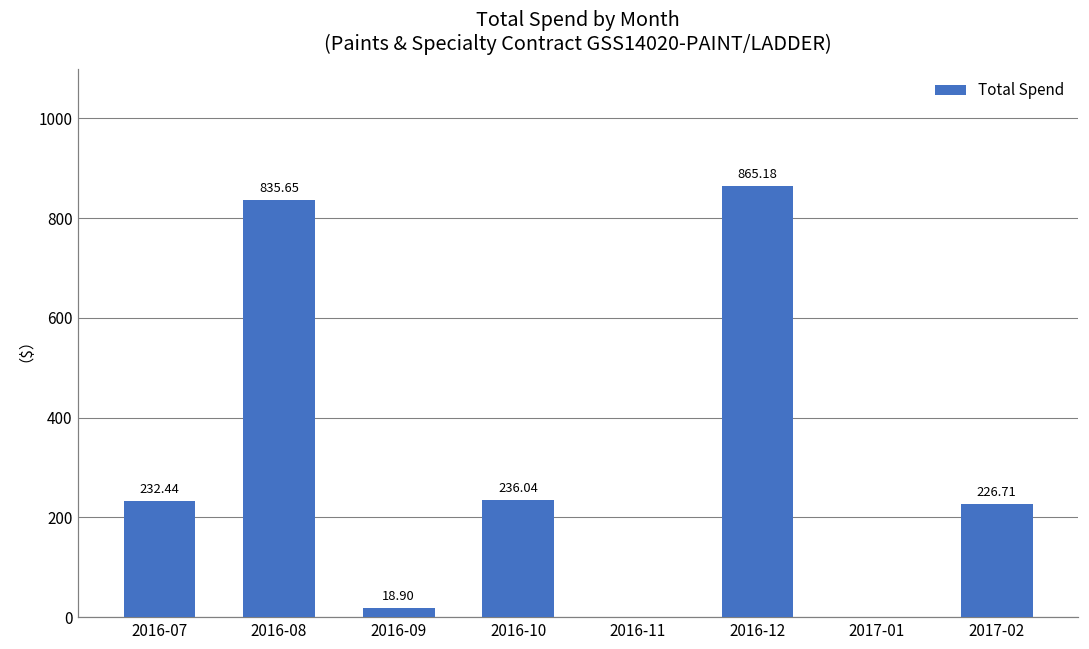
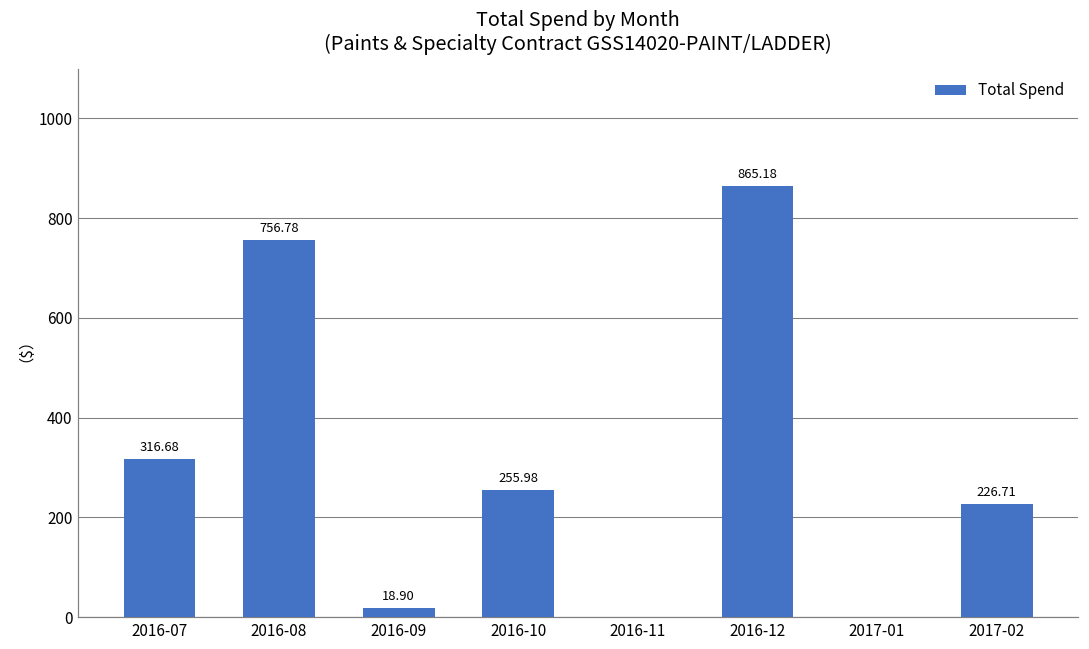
2016-07: 232.44 -> 316.68
2016-08: 835.65 -> 756.78
2016-10: 236.04 -> 255.98
